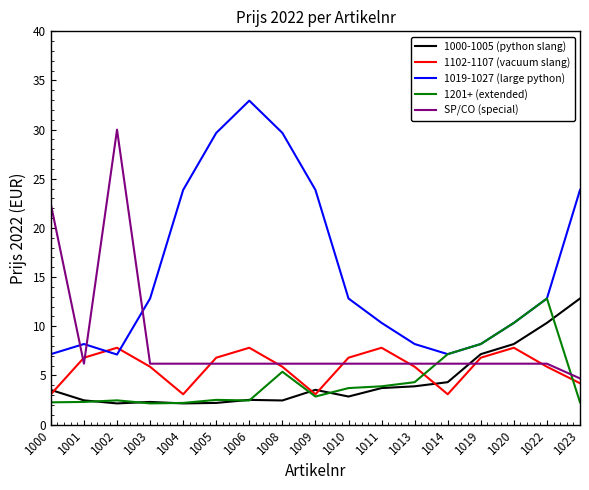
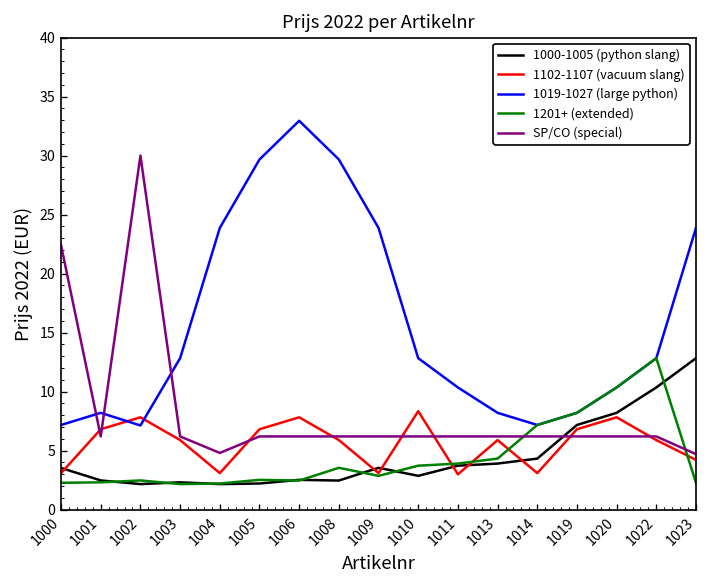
SP/CO (special), 1004: 6 -> 5
1201+ (extended), 1008: 5 -> 4
1102-1107 (vacuum slang), 1010: 7 -> 8
1102-1107 (vacuum slang), 1011: 8 -> 3
